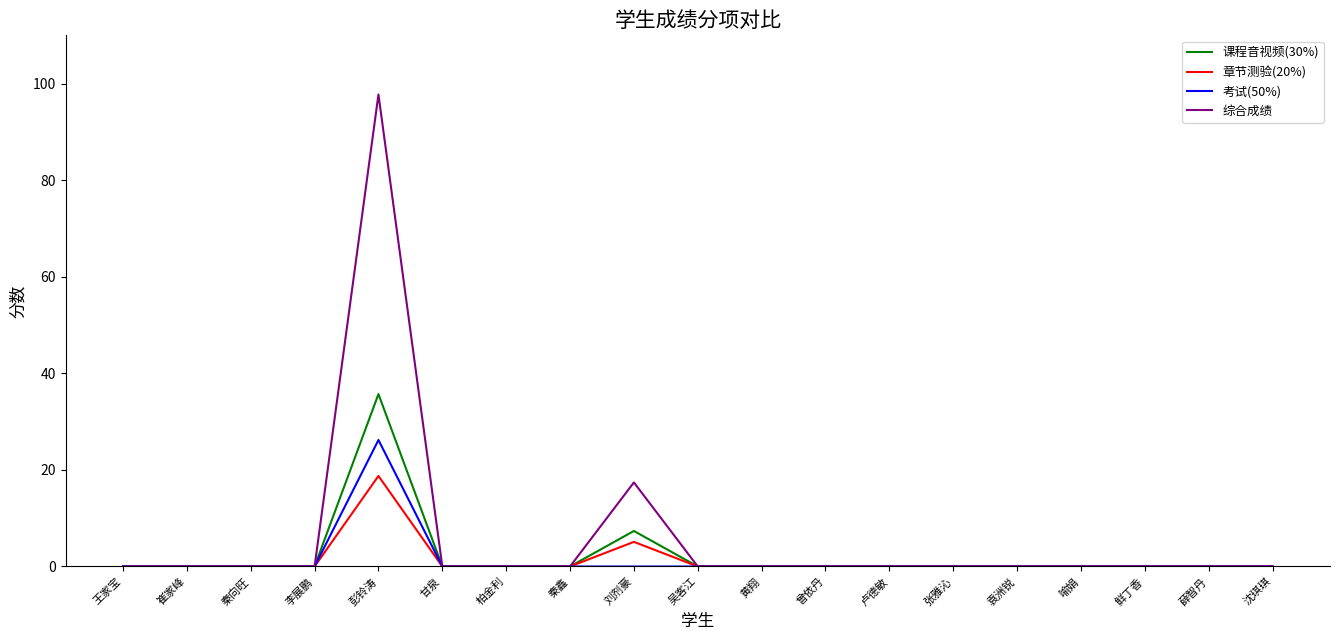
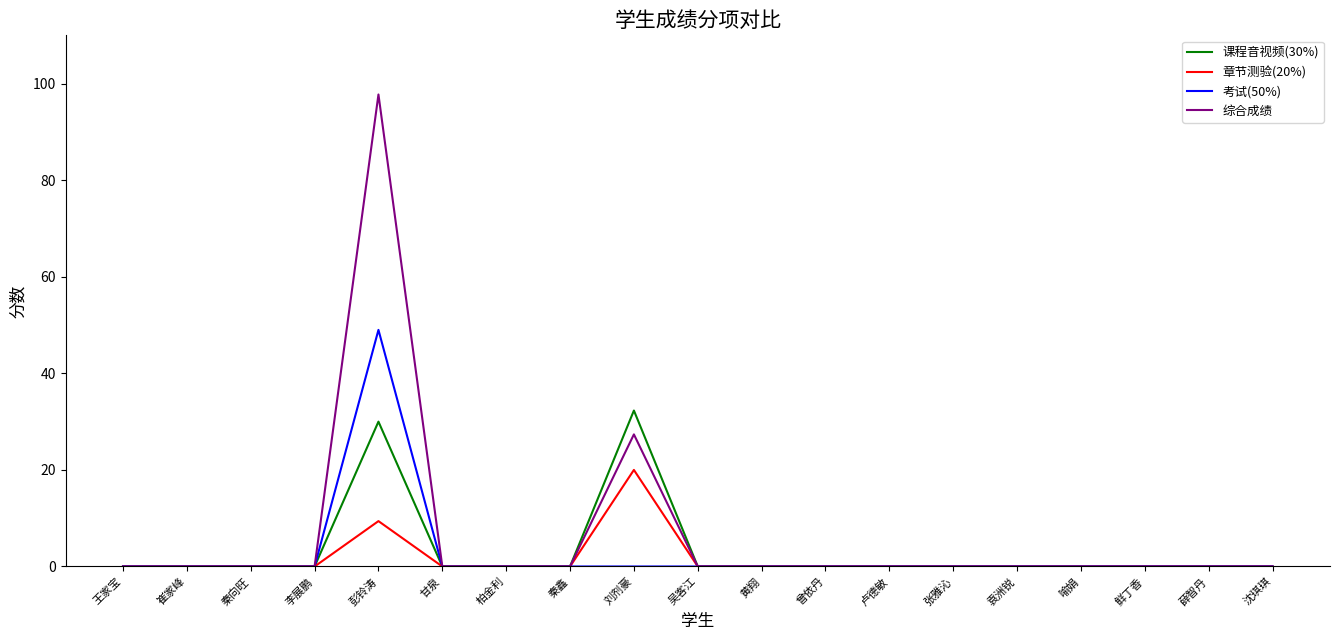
课程音视频(30%), 彭铃涛: 36 -> 30
章节测验(20%), 彭铃涛: 19 -> 9
考试(50%), 彭铃涛: 26 -> 49
课程音视频(30%), 刘剂豪: 7 -> 32
章节测验(20%), 刘剂豪: 5 -> 20
综合成绩, 刘剂豪: 17 -> 27
